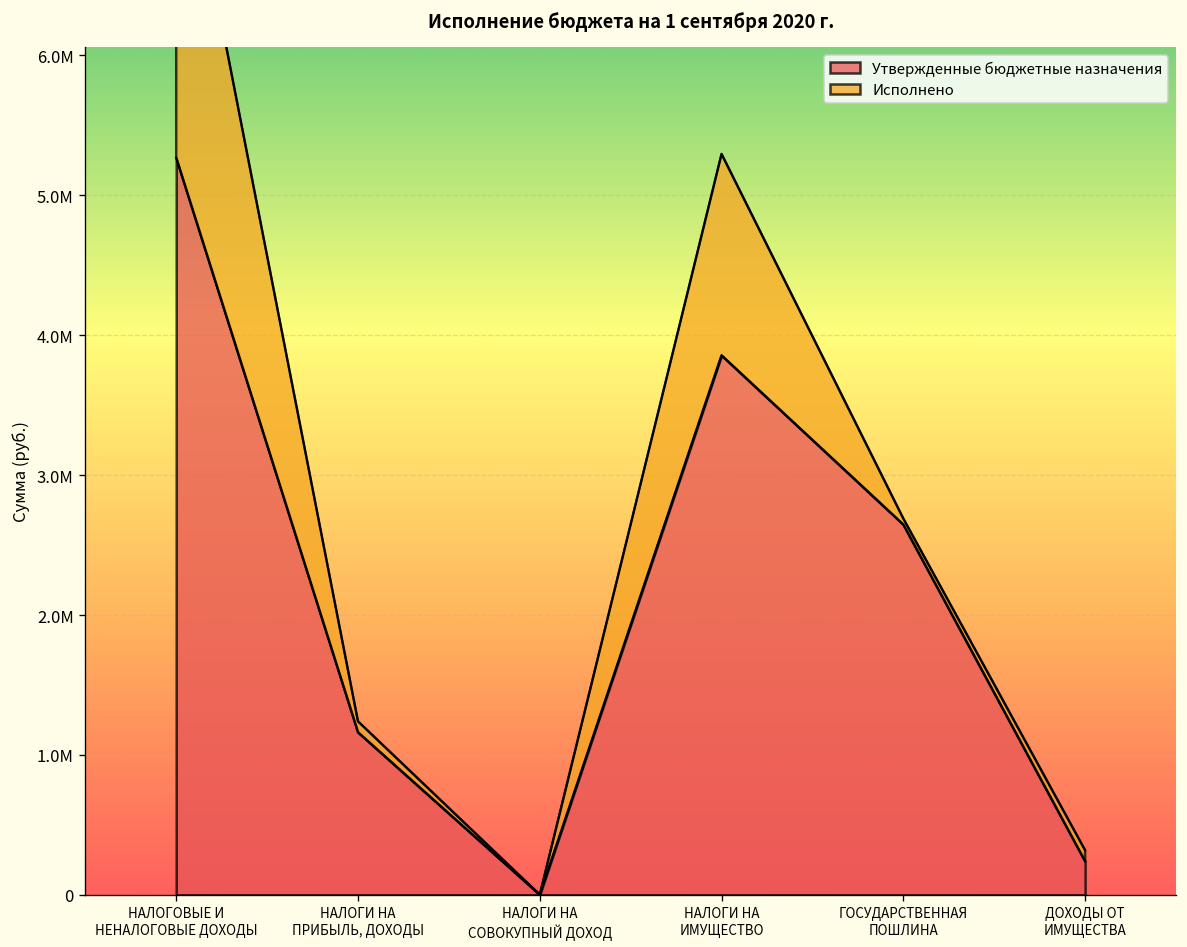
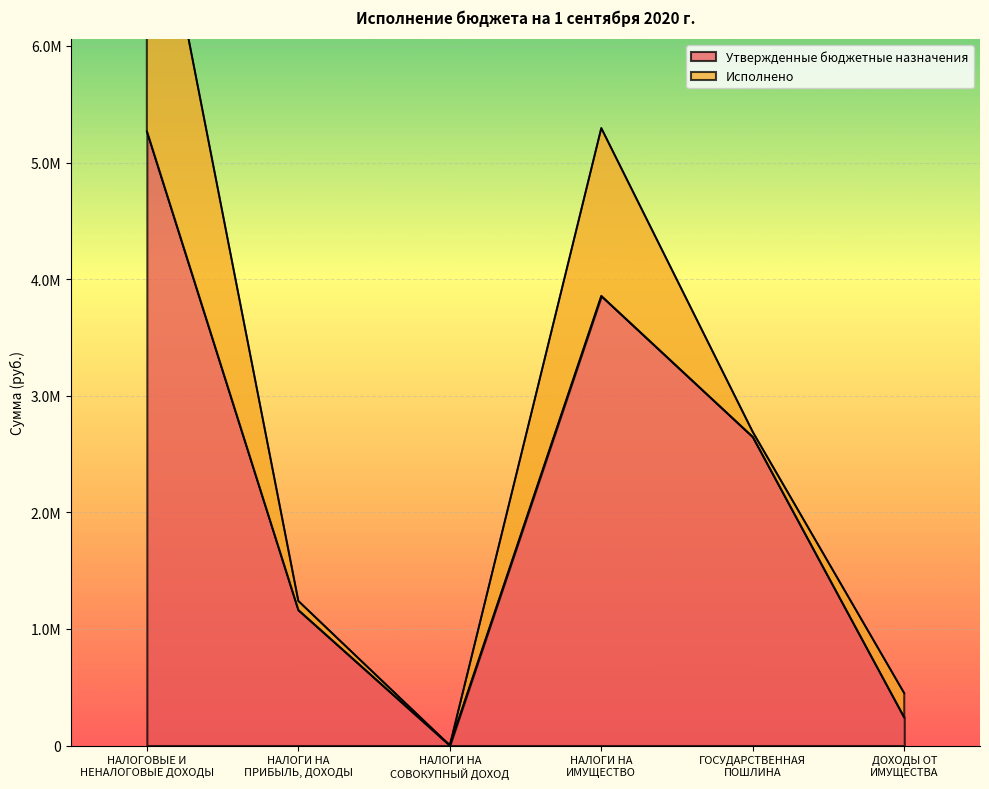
Исполнено, ДОХОДЫ ОТ ИМУЩЕСТВА: 0.08М -> 0.21М
